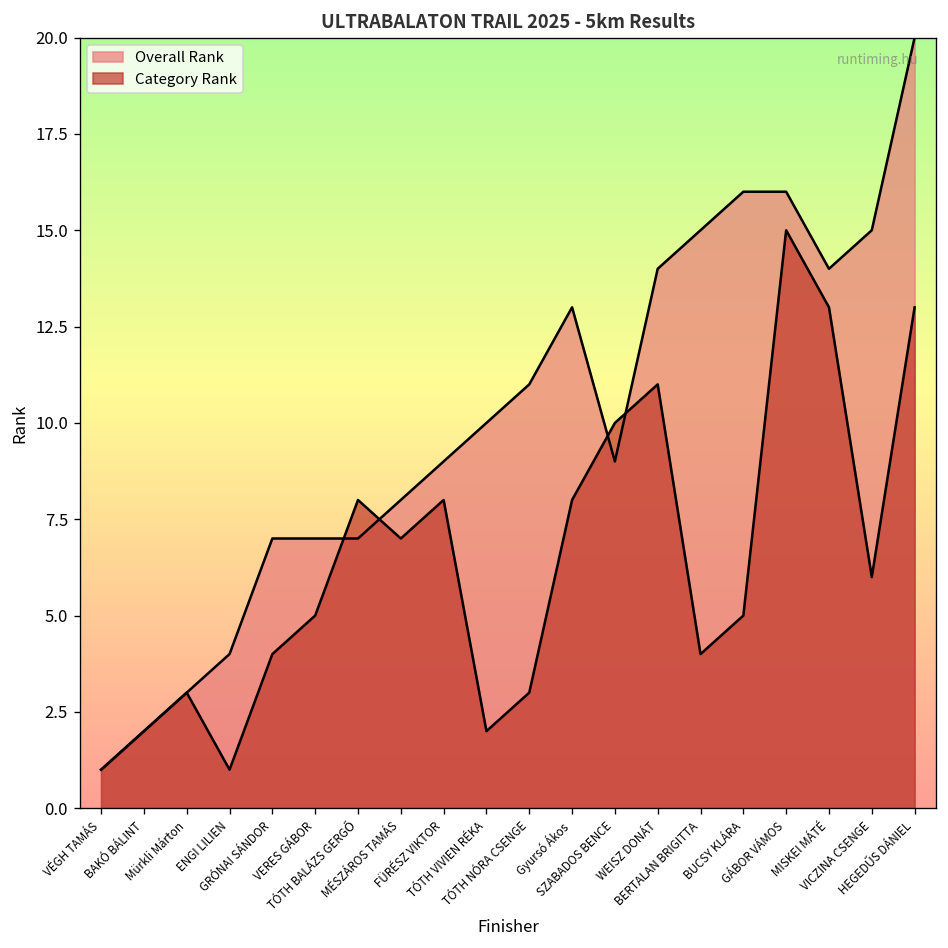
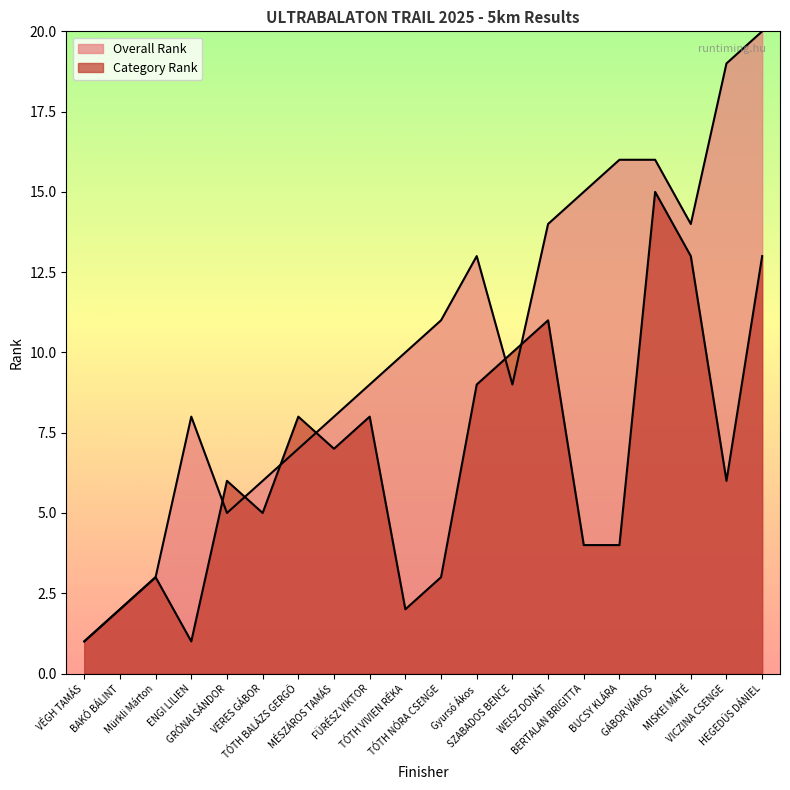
Overall Rank, ENGI LILIEN: 4 -> 8
Overall Rank, GRÓNAI SÁNDOR: 7 -> 5
Category Rank, GRÓNAI SÁNDOR: 4 -> 6
Overall Rank, VERES GÁBOR: 7 -> 6
Category Rank, Gyursó Ákos: 8 -> 9
Category Rank, BUCSY KLÁRA: 5 -> 4
Overall Rank, VICZINA CSENGE: 15 -> 19
